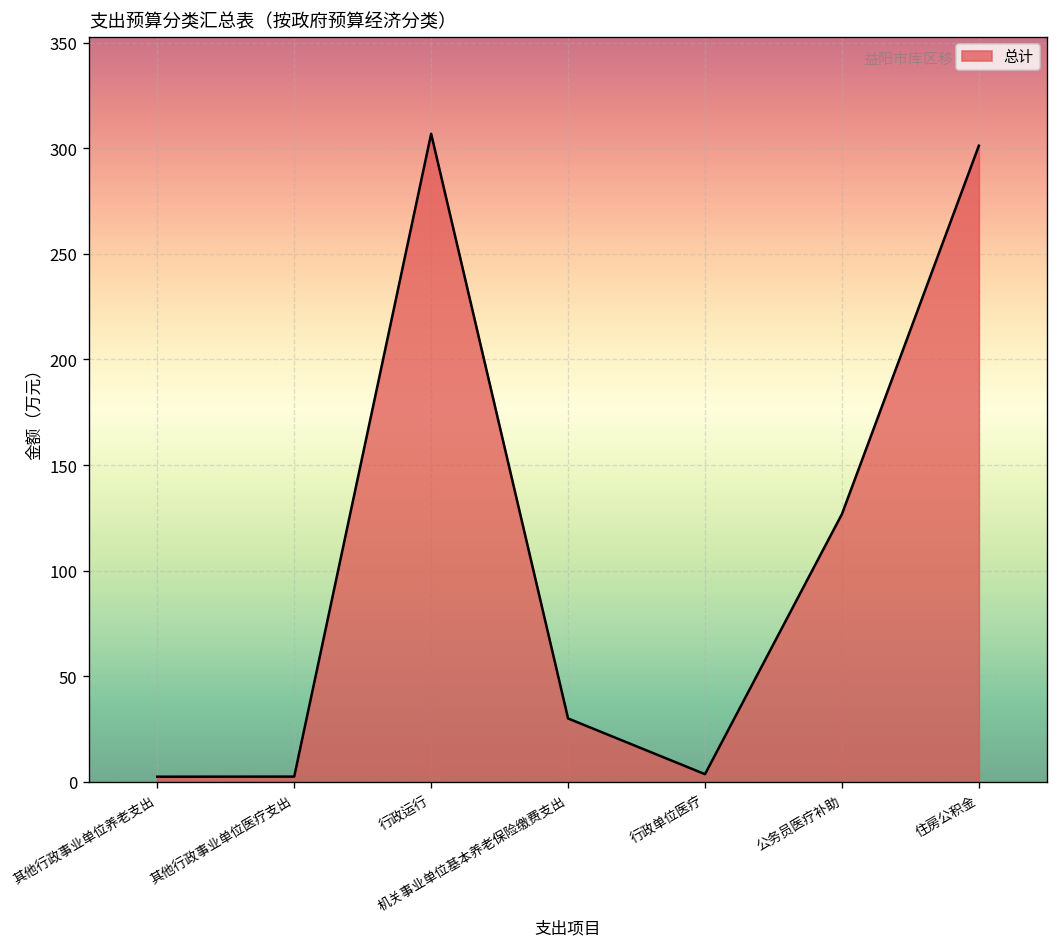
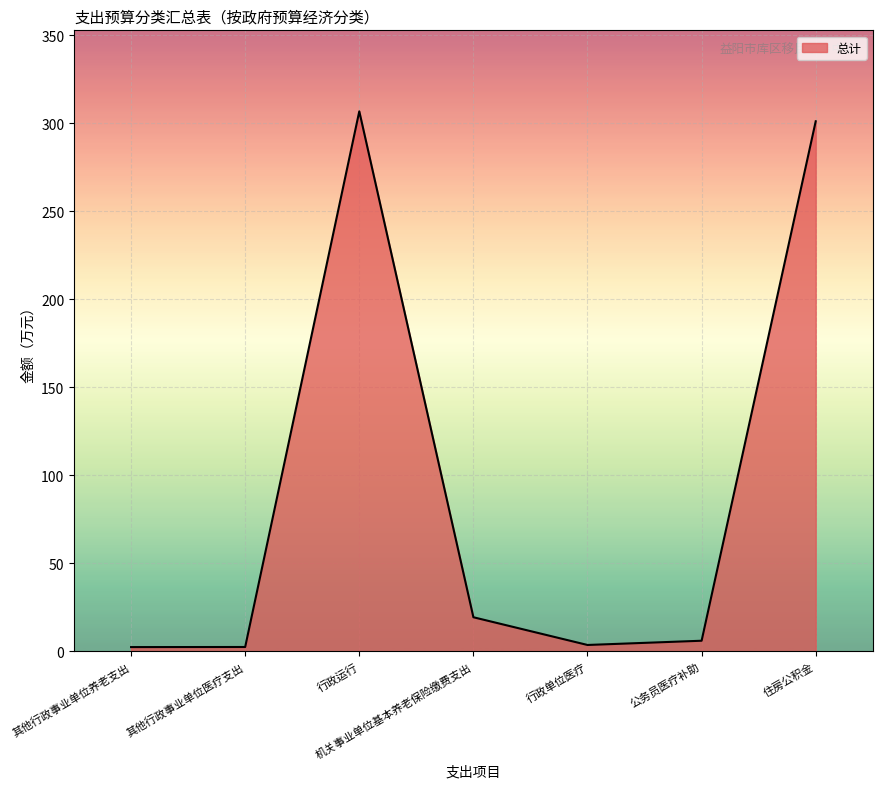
机关事业单位基本养老保险缴费支出: 30 -> 19
公务员医疗补助: 127 -> 6
